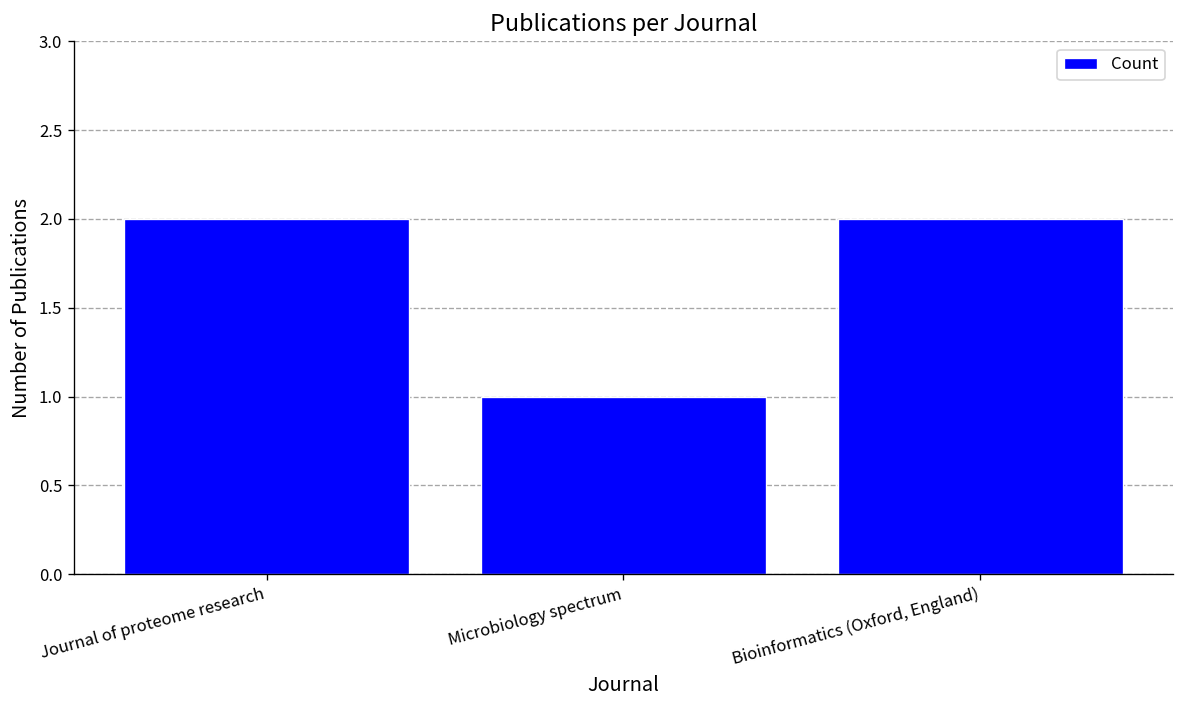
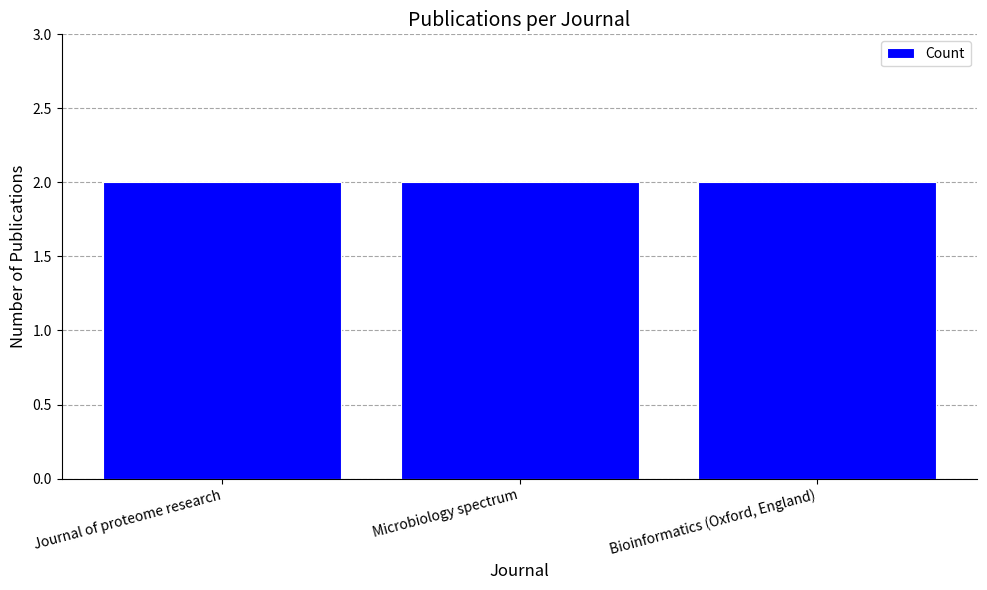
Microbiology spectrum: 1 -> 2
